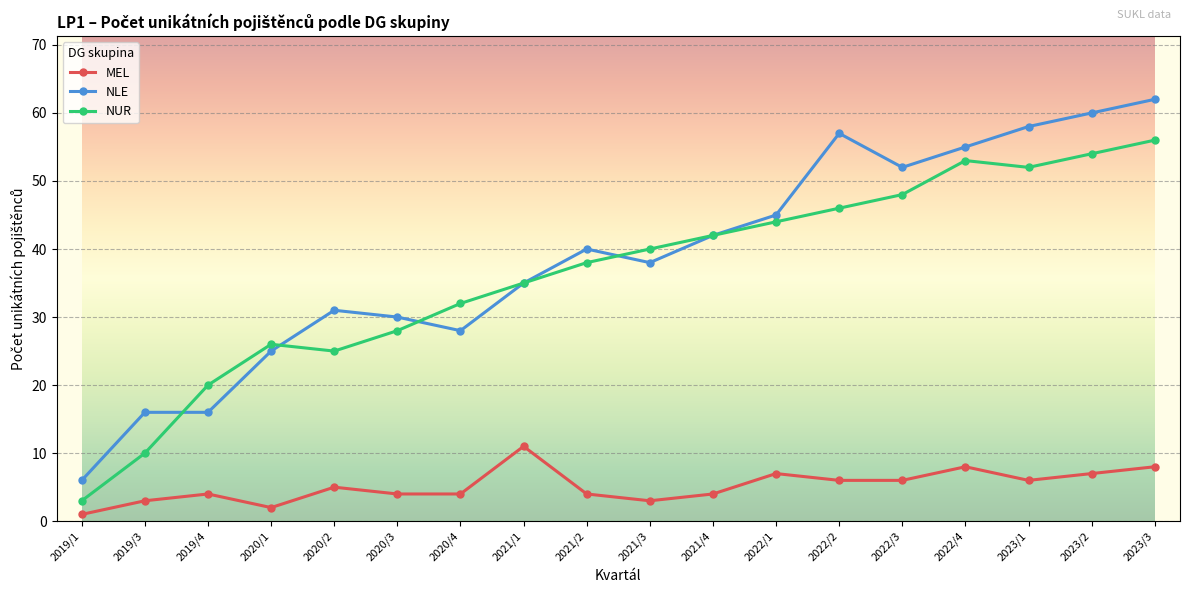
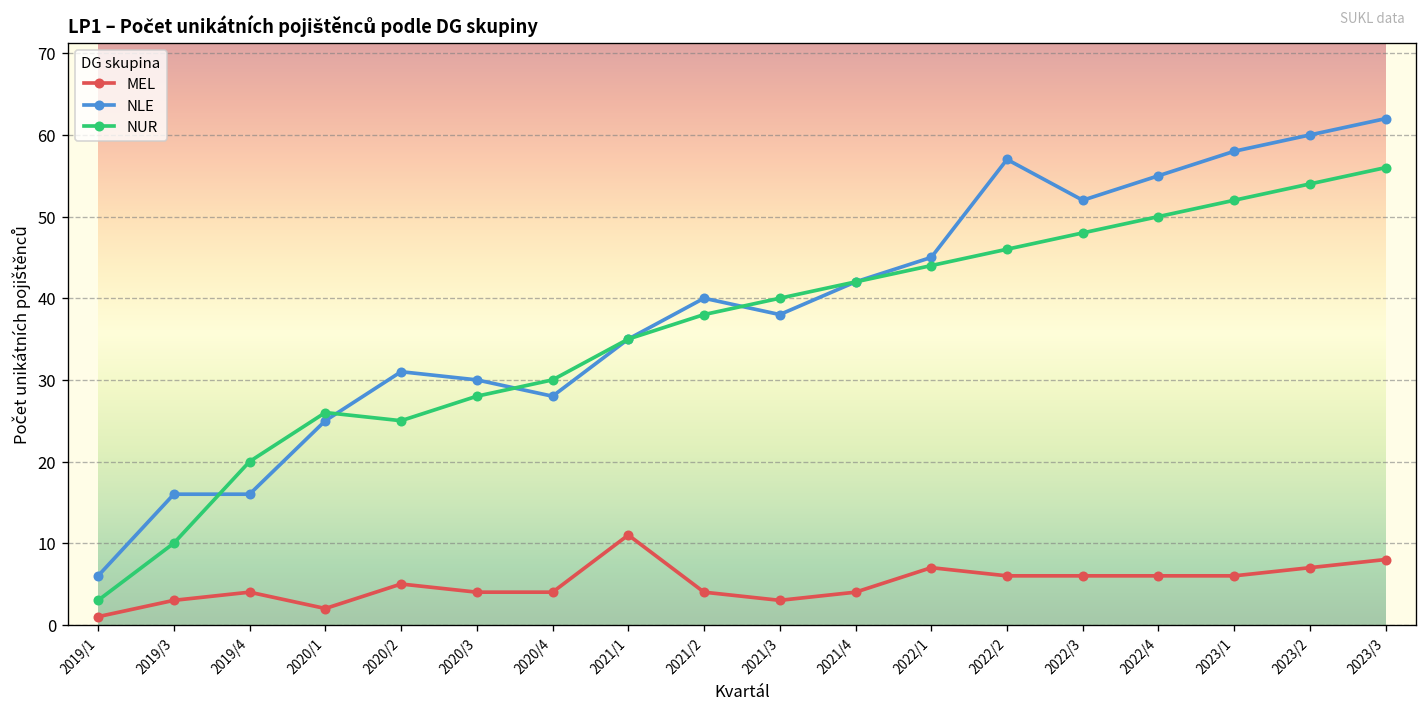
NUR, 2020/4: 32 -> 30
MEL, 2022/4: 8 -> 6
NUR, 2022/4: 53 -> 50
